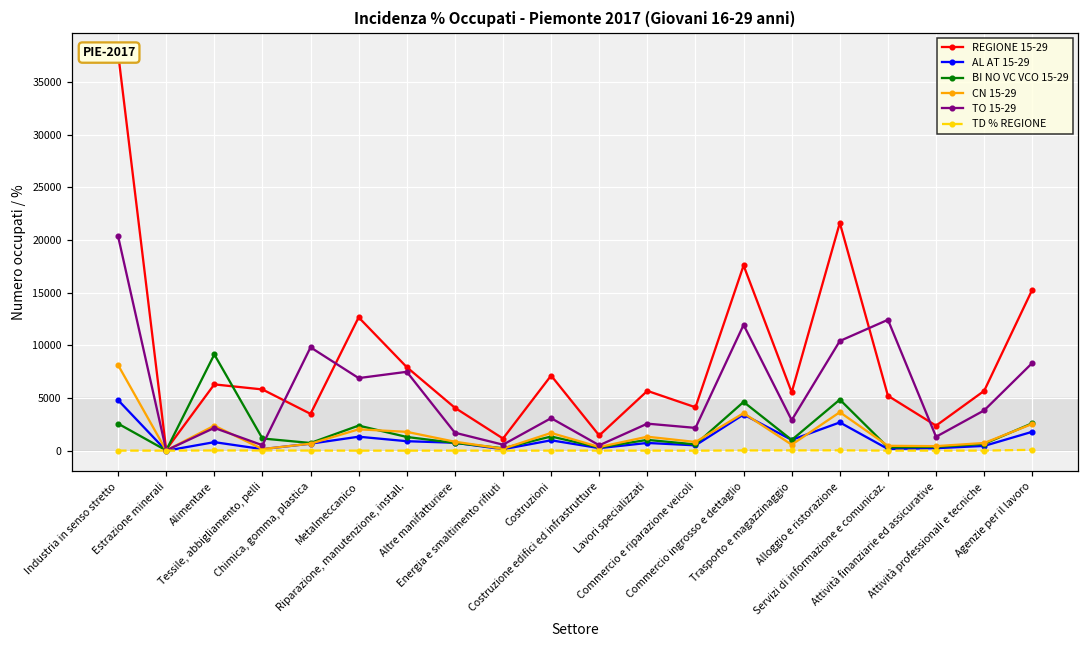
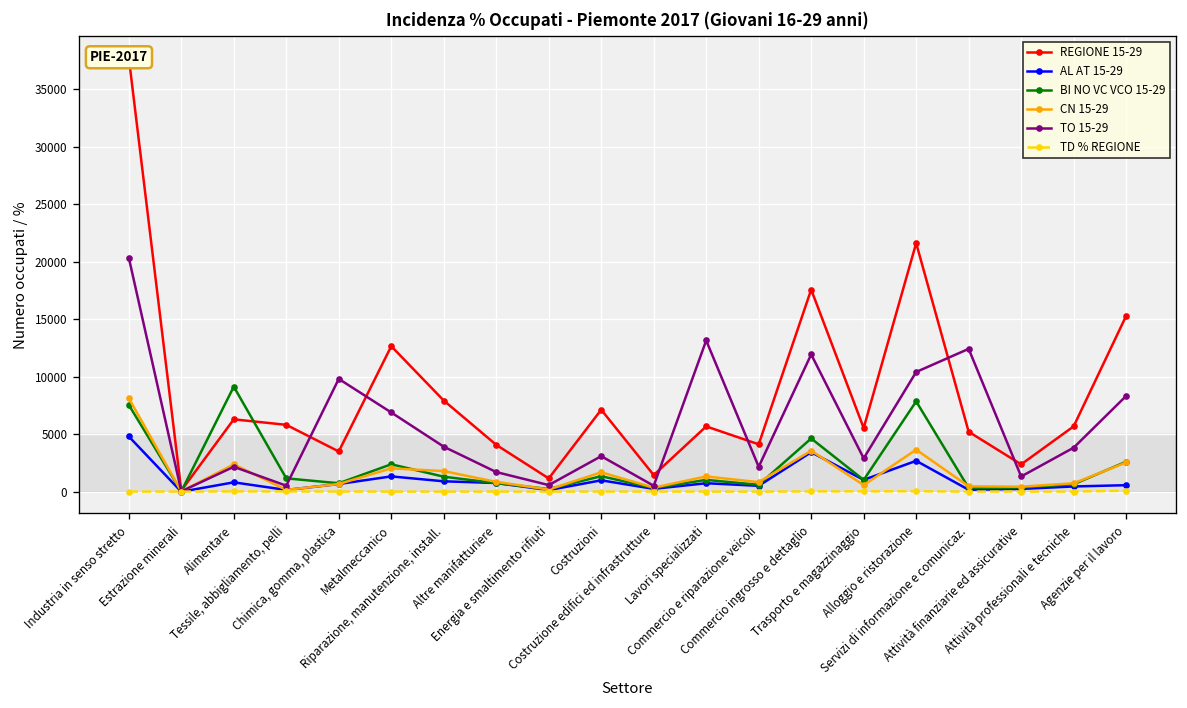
BI NO VC VCO 15-29, Industria in senso stretto: 3000 -> 8000
TO 15-29, Riparazione, manutenzione, install.: 7000 -> 4000
TO 15-29, Lavori specializzati: 3000 -> 13000
BI NO VC VCO 15-29, Alloggio e ristorazione: 5000 -> 8000
AL AT 15-29, Agenzie per il lavoro: 2000 -> 1000
